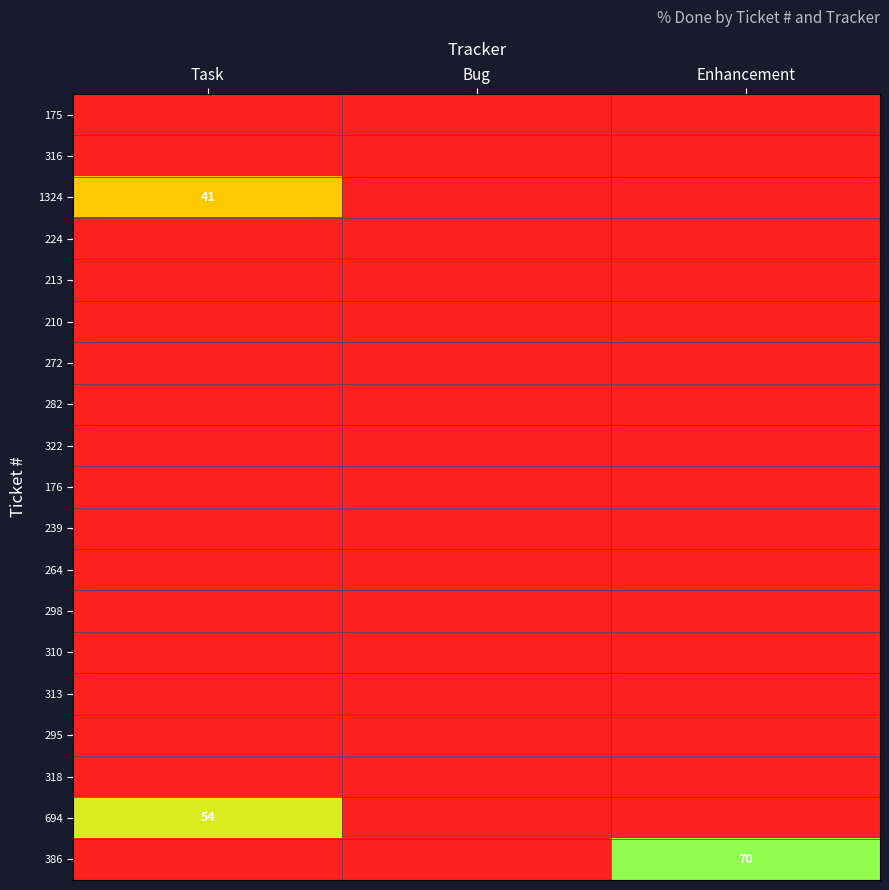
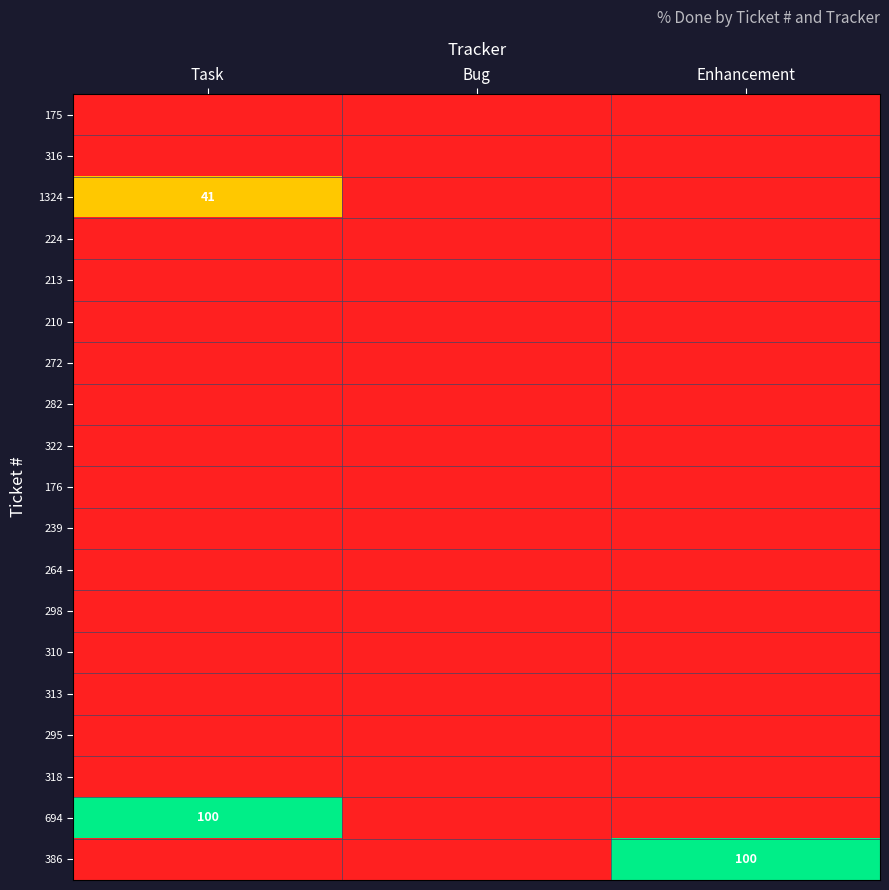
694, Task: 54 -> 100
386, Enhancement: 70 -> 100
